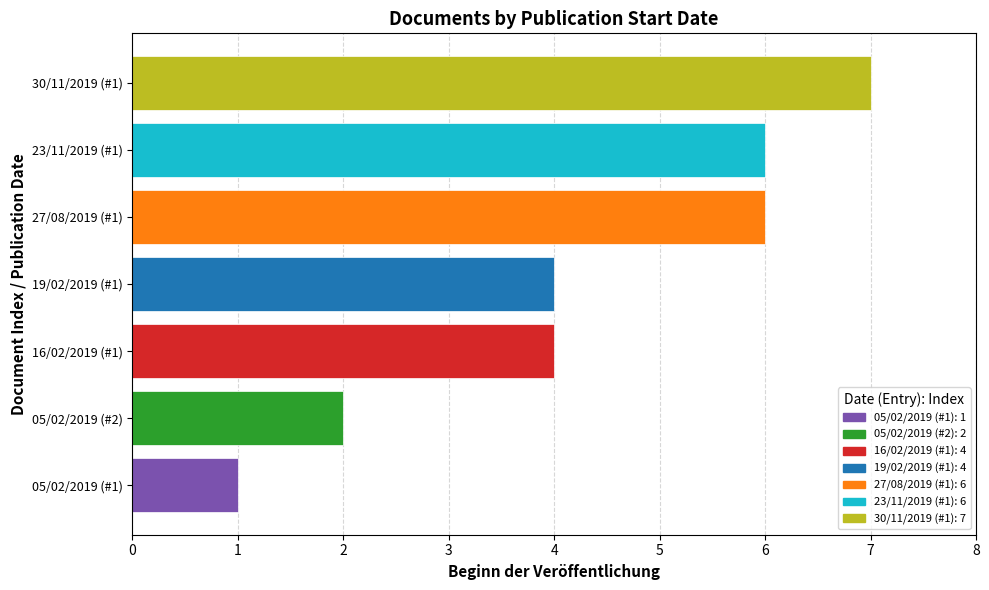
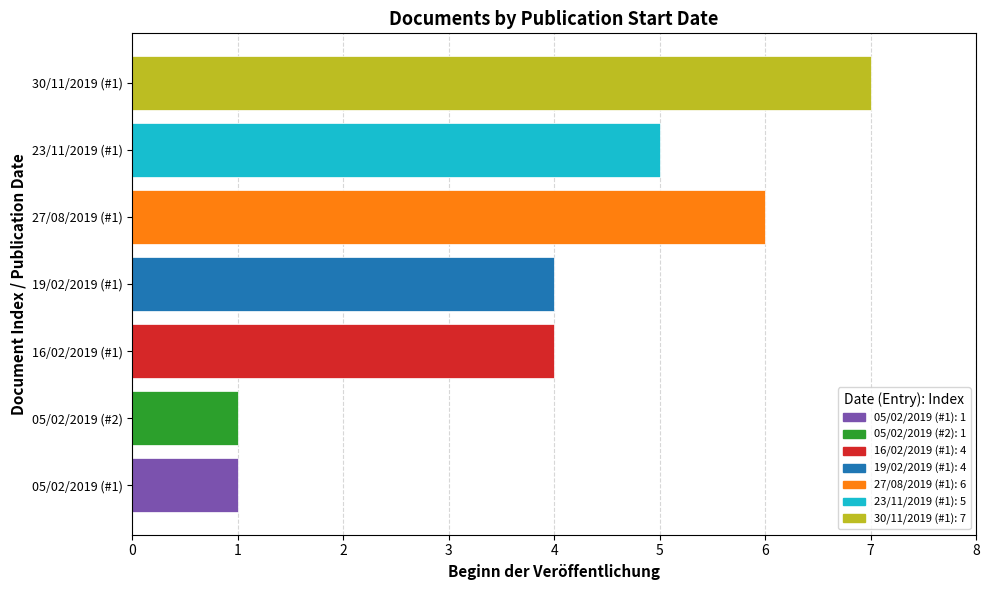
23/11/2019 (#1): 6 -> 5
05/02/2019 (#2): 2 -> 1
